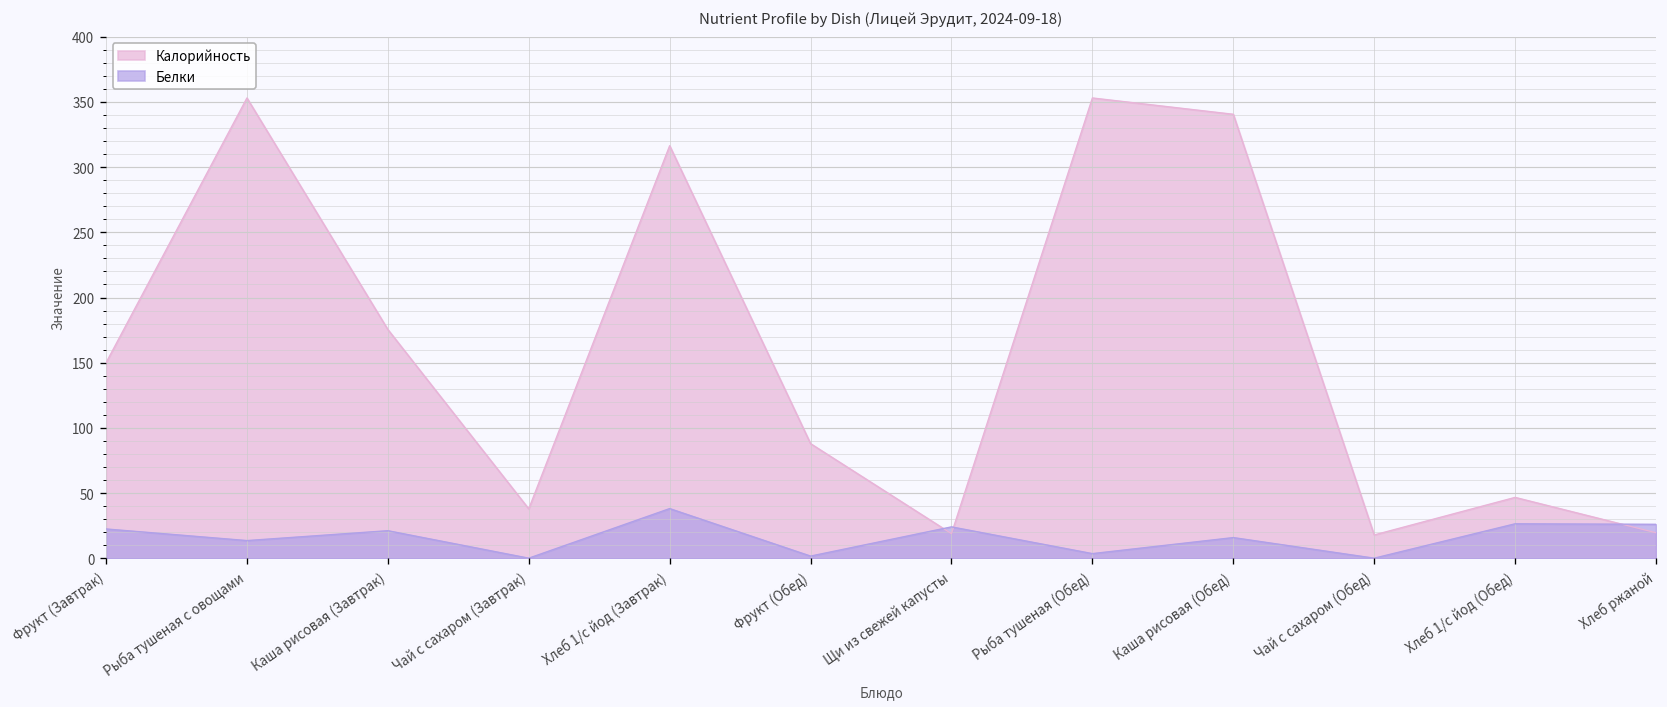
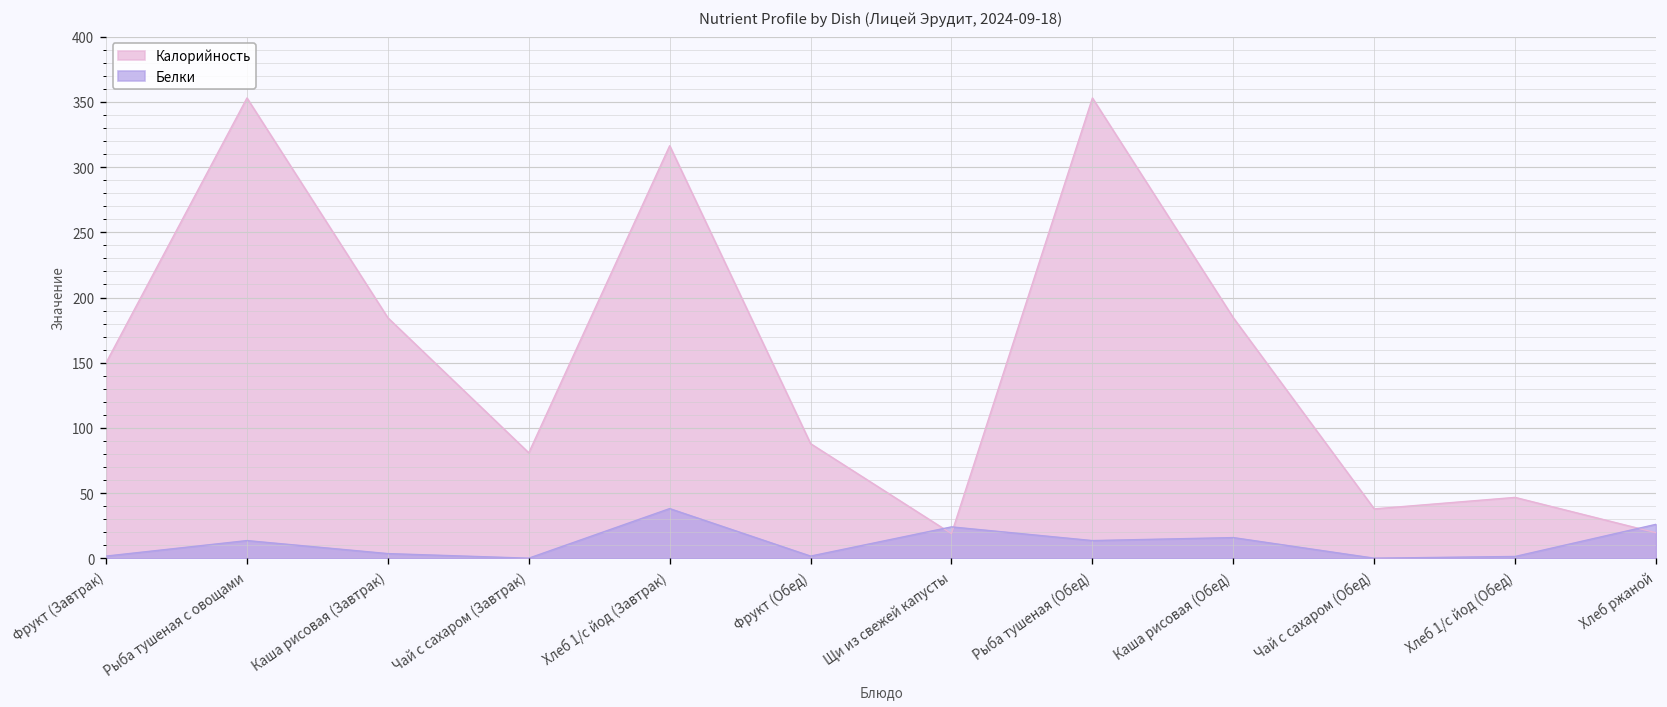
Белки, Фрукт (Завтрак): 23 -> 2
Калорийность, Каша рисовая (Завтрак): 176 -> 185
Белки, Каша рисовая (Завтрак): 21 -> 4
Калорийность, Чай с сахаром (Завтрак): 38 -> 81
Белки, Рыба тушеная (Обед): 4 -> 14
Калорийность, Каша рисовая (Обед): 341 -> 185
Калорийность, Чай с сахаром (Обед): 18 -> 38
Белки, Хлеб 1/с йод (Обед): 27 -> 2
